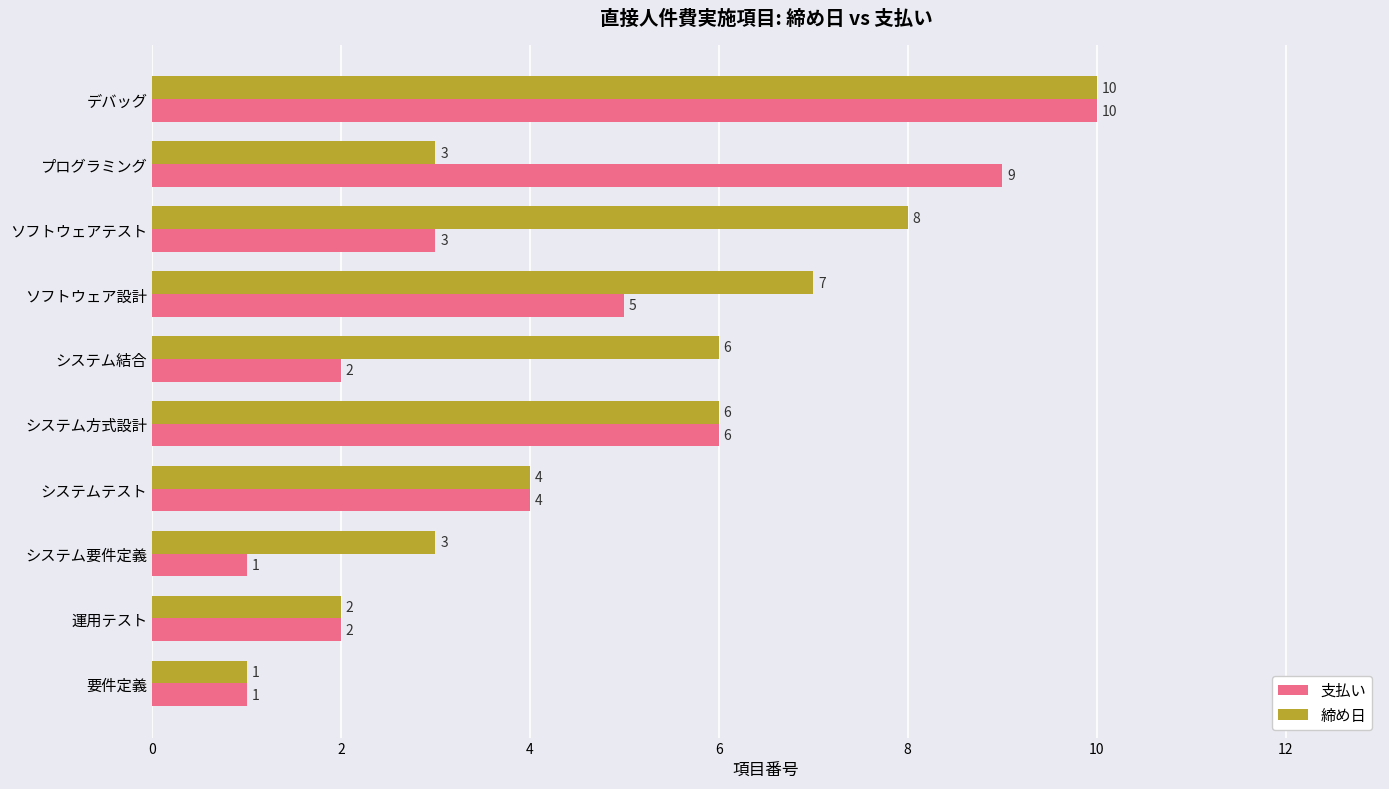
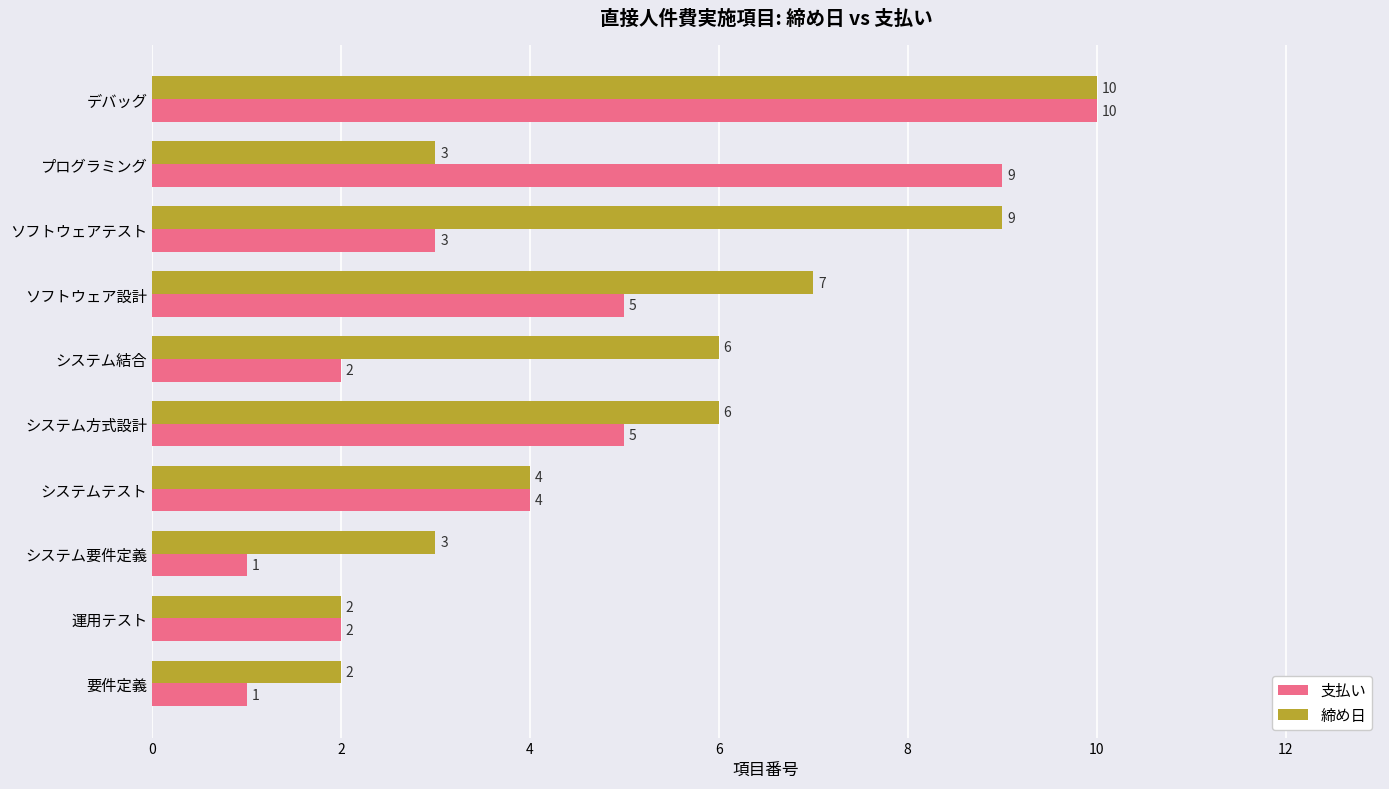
締め日, ソフトウェアテスト: 8 -> 9
支払い, システム方式設計: 6 -> 5
締め日, 要件定義: 1 -> 2
